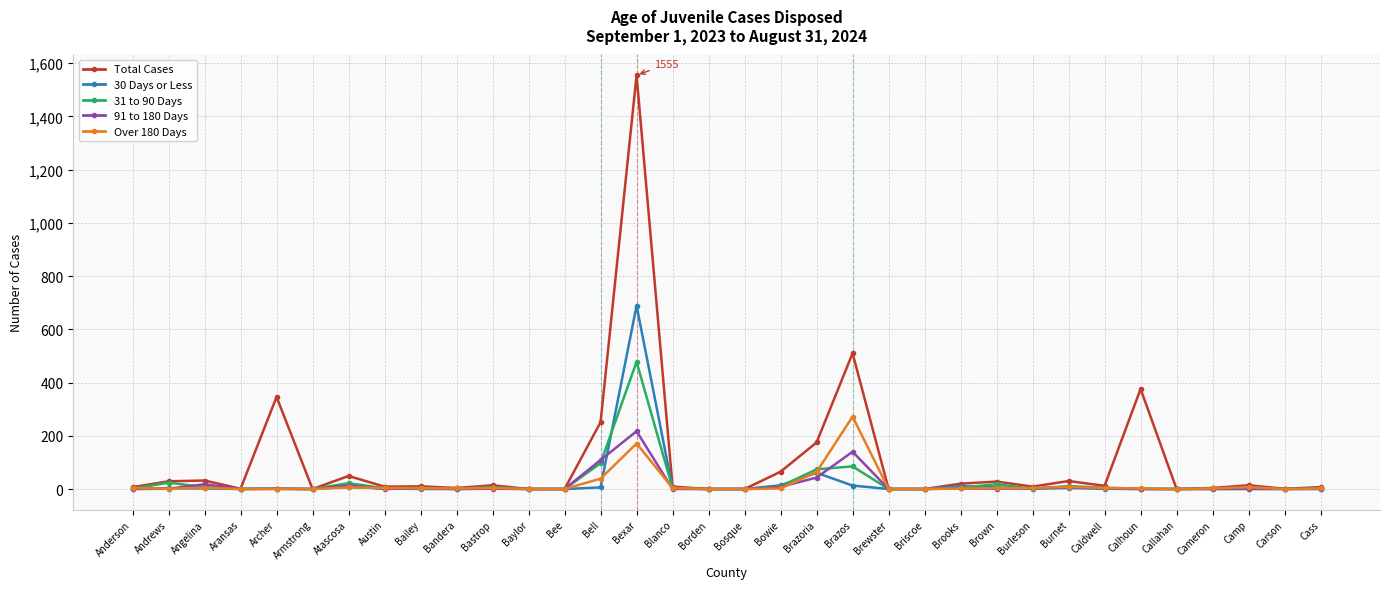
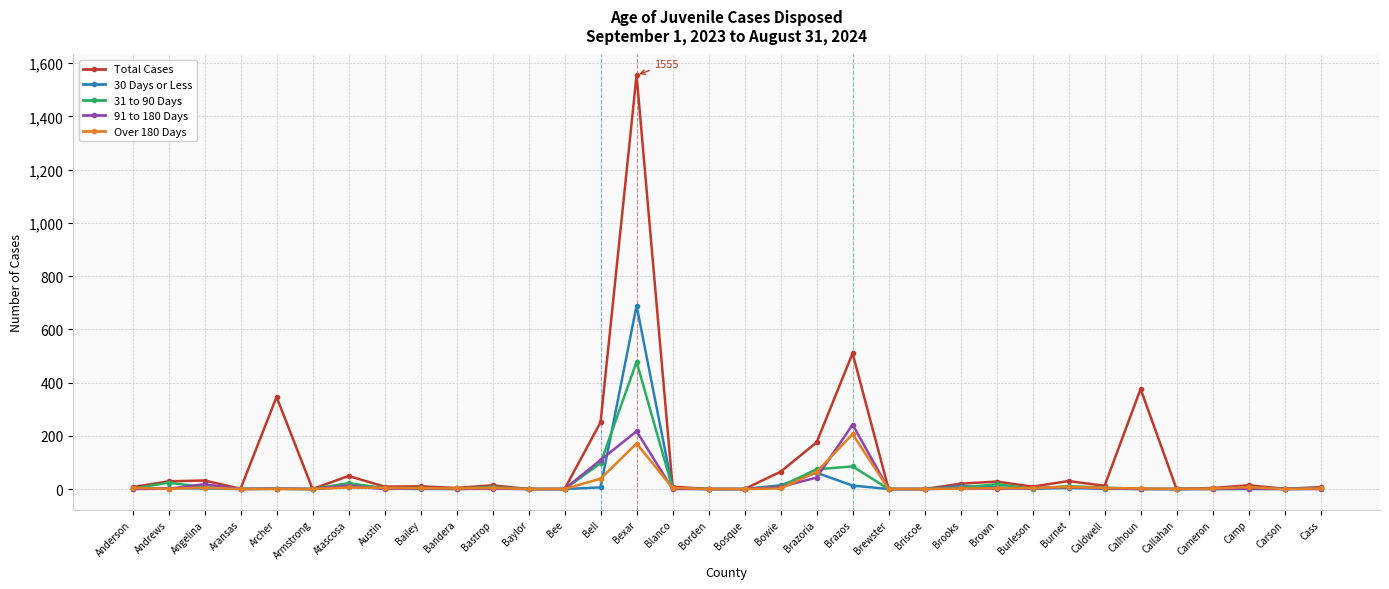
91 to 180 Days, Brazos: 140 -> 240
Over 180 Days, Brazos: 270 -> 210
